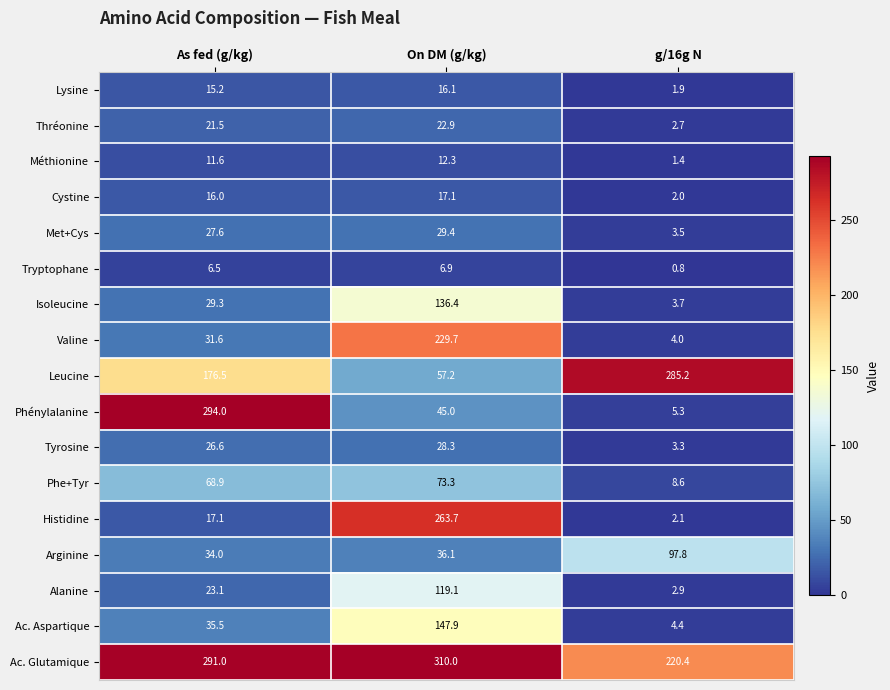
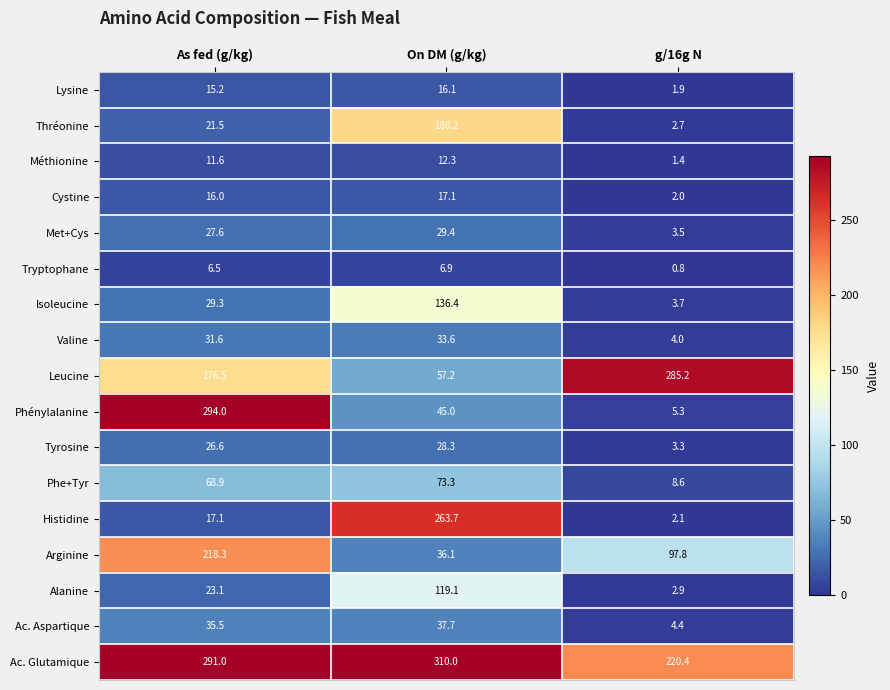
Thréonine, On DM (g/kg): 22.9 -> 180.2
Valine, On DM (g/kg): 229.7 -> 33.6
Arginine, As fed (g/kg): 34.0 -> 218.3
Ac. Aspartique, On DM (g/kg): 147.9 -> 37.7
